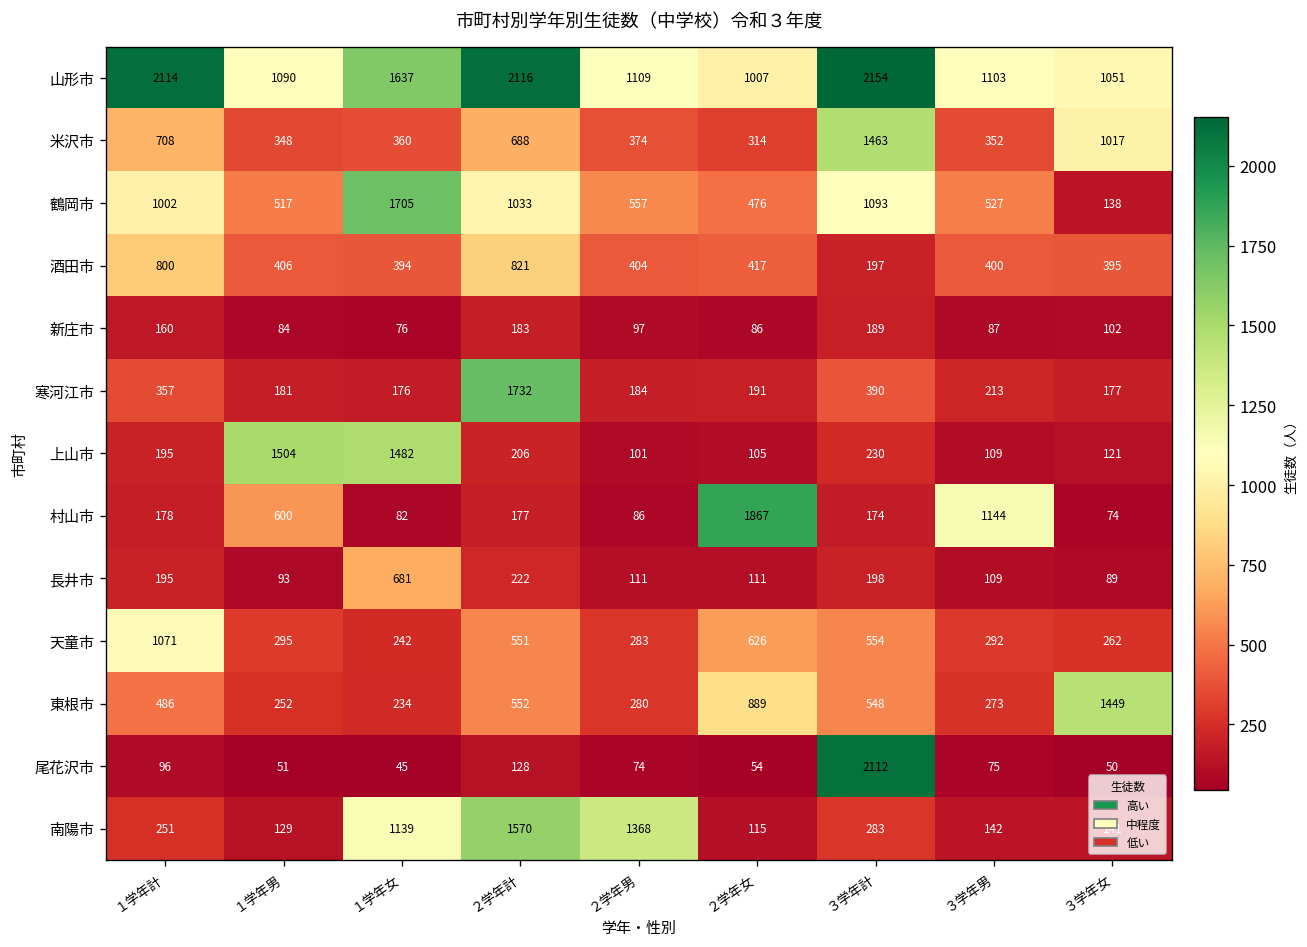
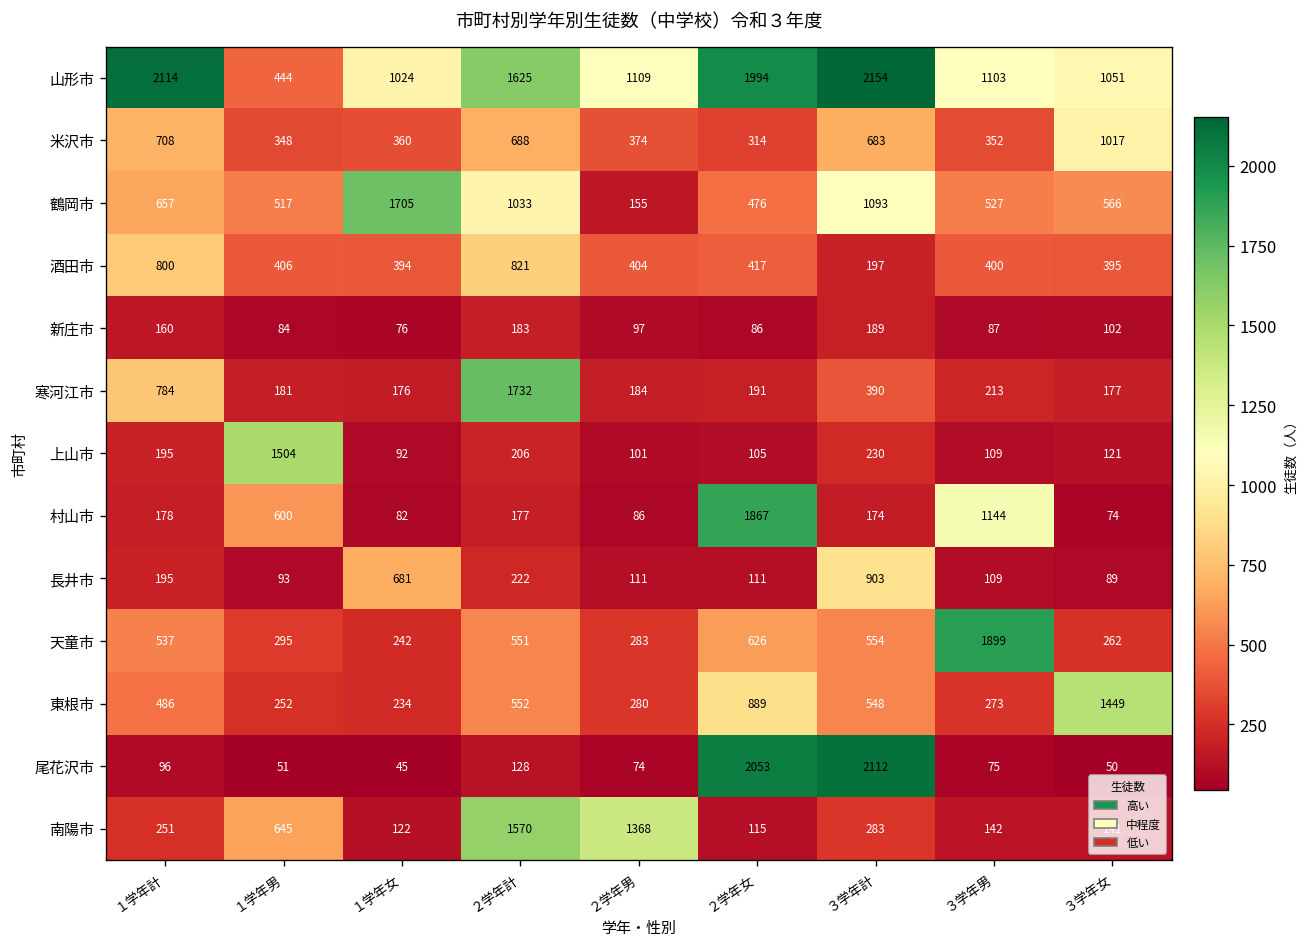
山形市, １学年男: 1090 -> 444
山形市, １学年女: 1637 -> 1024
山形市, ２学年計: 2116 -> 1625
山形市, ２学年女: 1007 -> 1994
米沢市, ３学年計: 1463 -> 683
鶴岡市, １学年計: 1002 -> 657
鶴岡市, ２学年男: 557 -> 155
鶴岡市, ３学年女: 138 -> 566
寒河江市, １学年計: 357 -> 784
上山市, １学年女: 1482 -> 92
長井市, ３学年計: 198 -> 903
天童市, １学年計: 1071 -> 537
天童市, ３学年男: 292 -> 1899
尾花沢市, ２学年女: 54 -> 2053
南陽市, １学年男: 129 -> 645
南陽市, １学年女: 1139 -> 122
